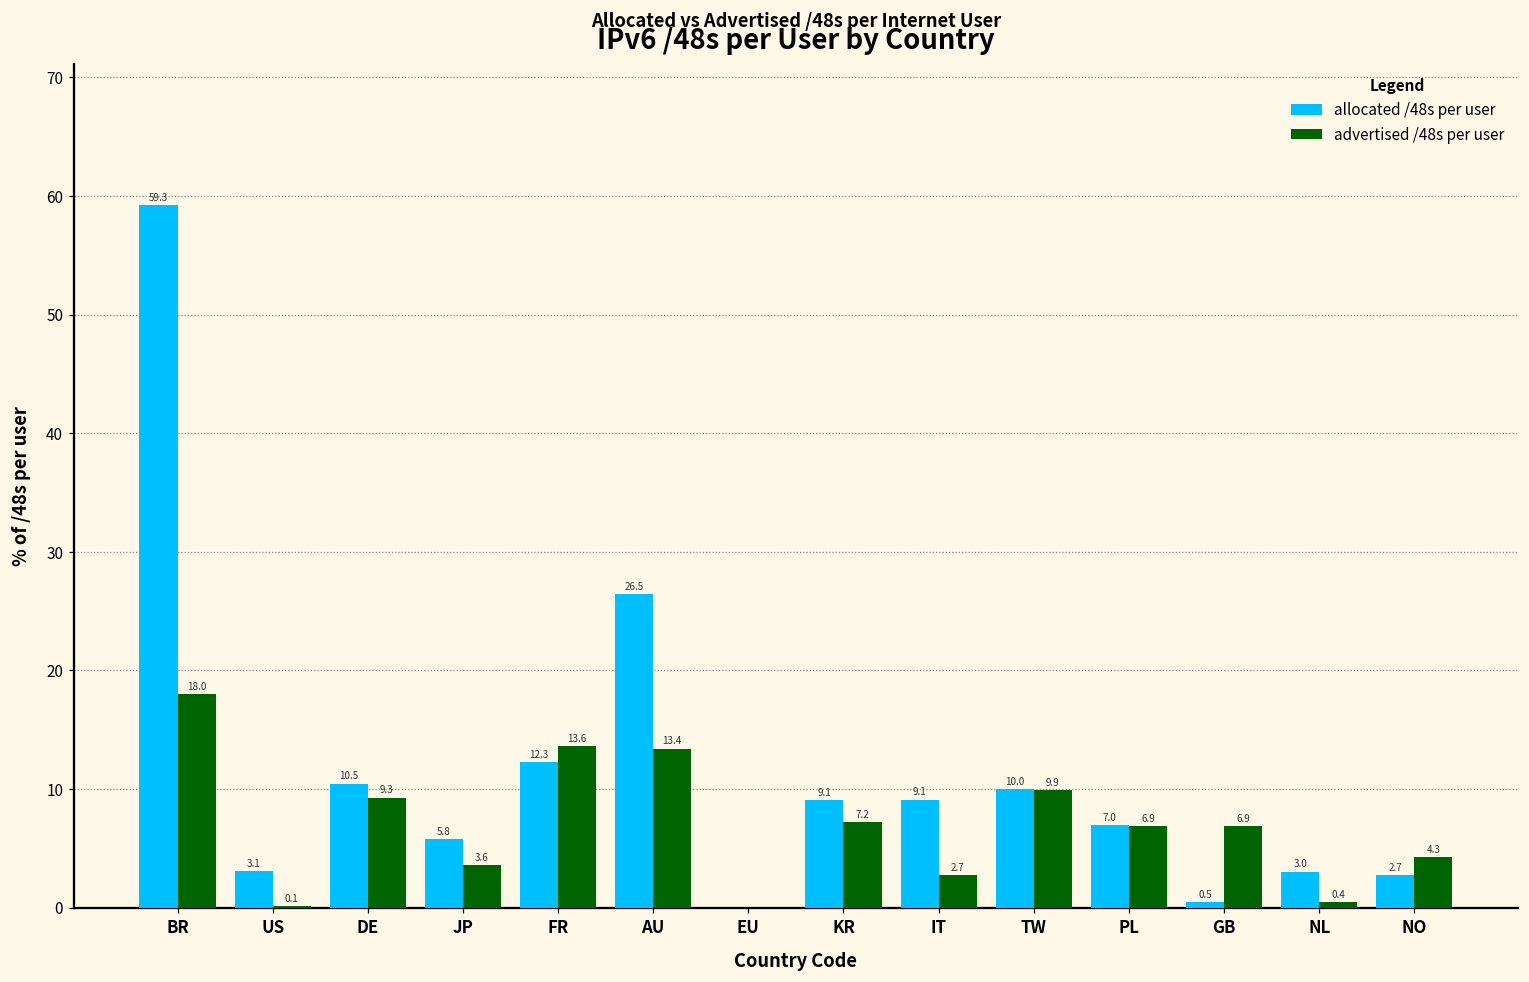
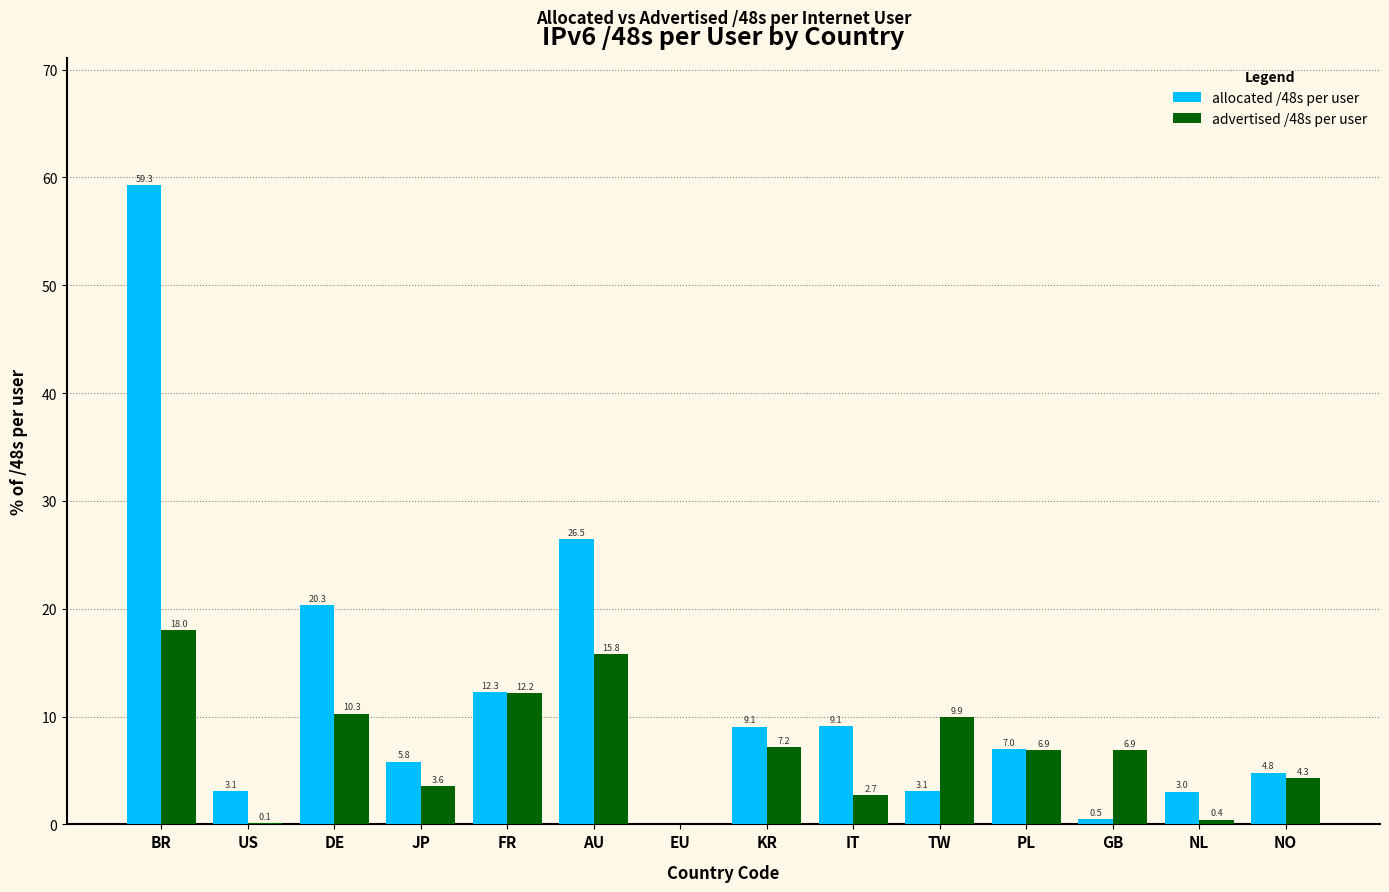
allocated /48s per user, DE: 10.5 -> 20.3
advertised /48s per user, DE: 9.3 -> 10.3
advertised /48s per user, FR: 13.6 -> 12.2
advertised /48s per user, AU: 13.4 -> 15.8
allocated /48s per user, TW: 10.0 -> 3.1
allocated /48s per user, NO: 2.7 -> 4.8
